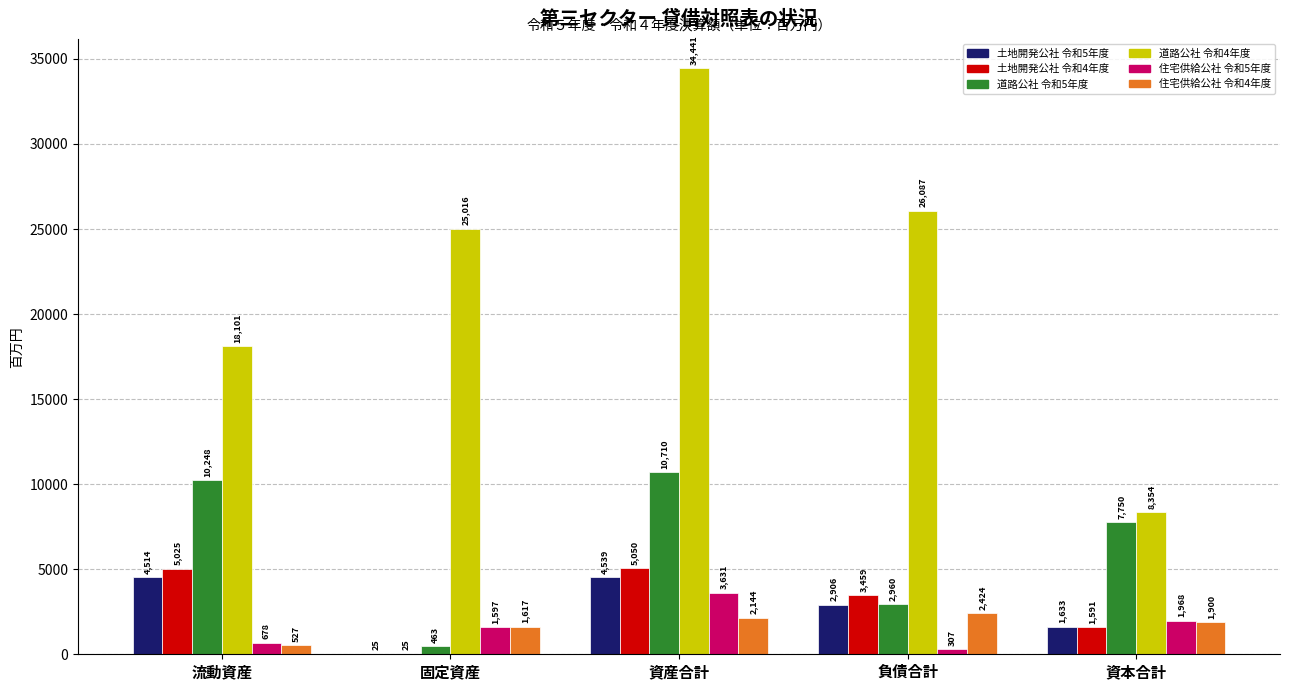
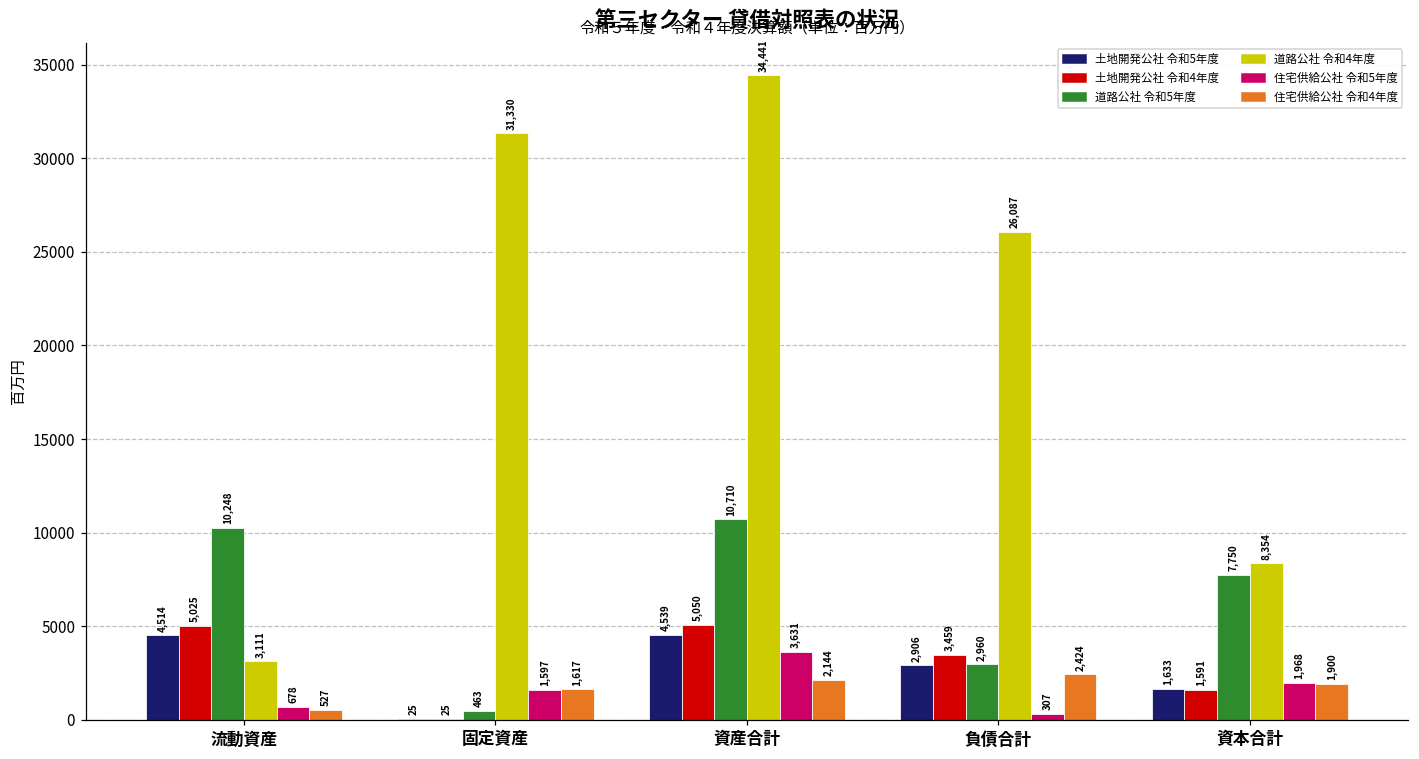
道路公社 令和4年度, 流動資産: 18,101 -> 3,111
道路公社 令和4年度, 固定資産: 25,016 -> 31,330
